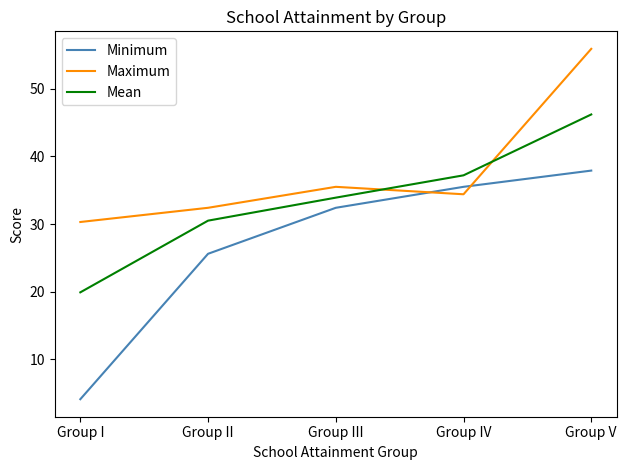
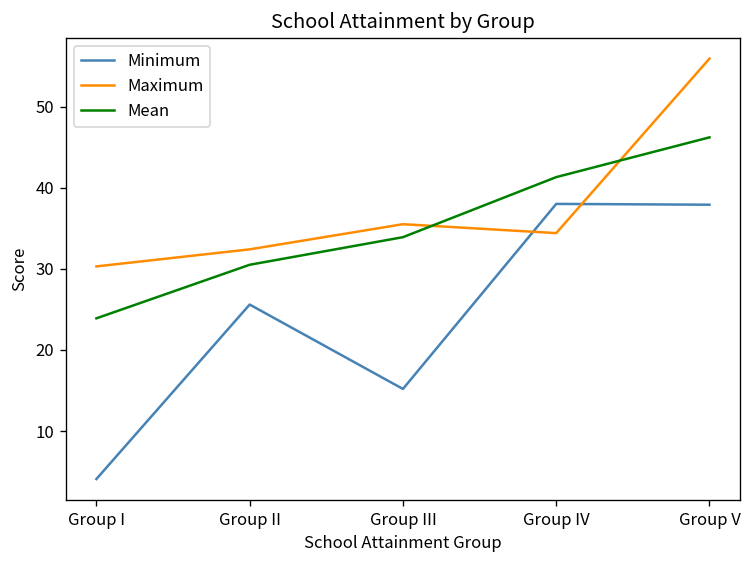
Mean, Group I: 20 -> 24
Minimum, Group III: 32 -> 15
Minimum, Group IV: 36 -> 38
Mean, Group IV: 37 -> 41
